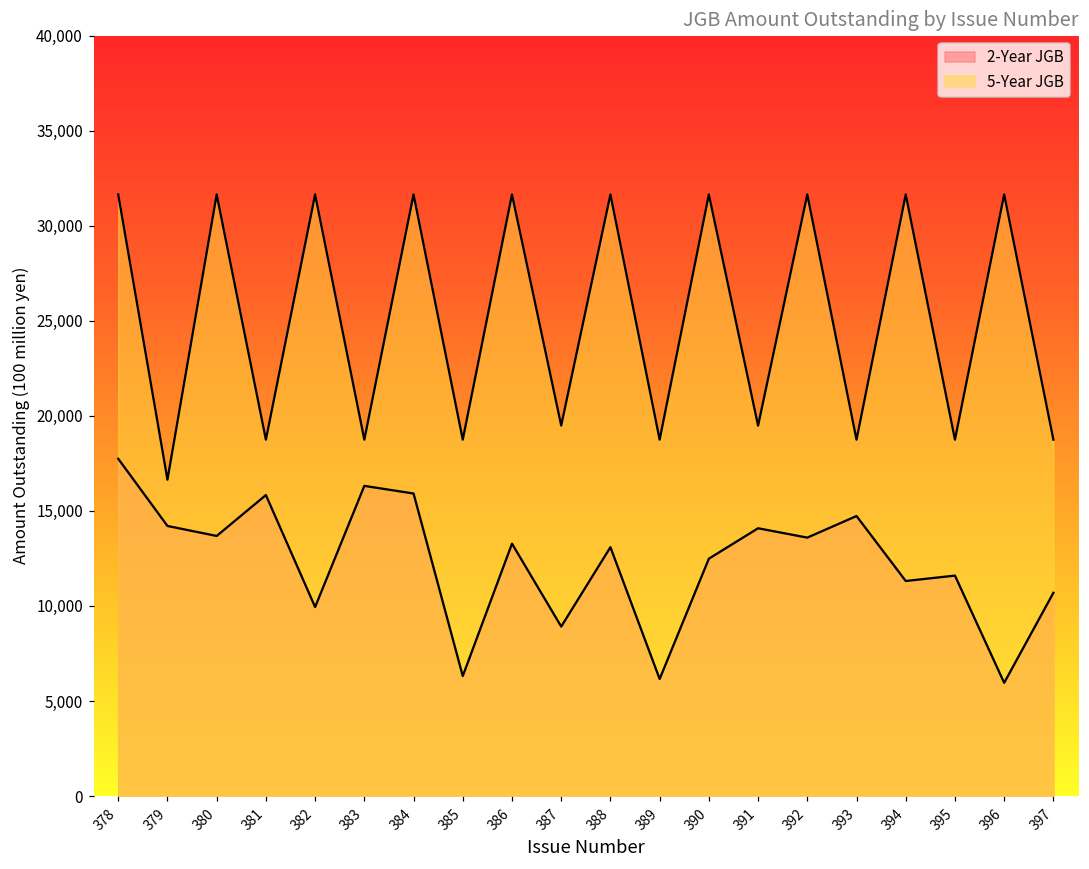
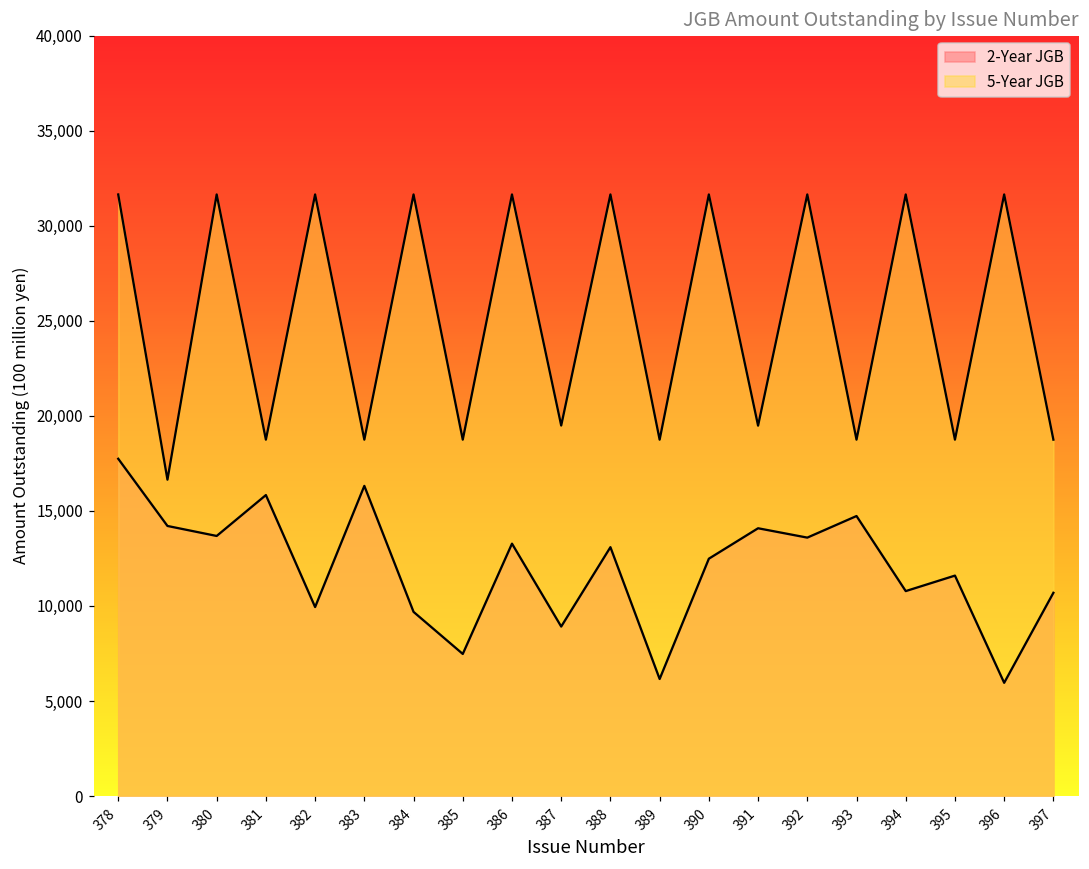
2-Year JGB, 384: 15,900 -> 9,700
2-Year JGB, 385: 6,300 -> 7,500
2-Year JGB, 394: 11,300 -> 10,800
